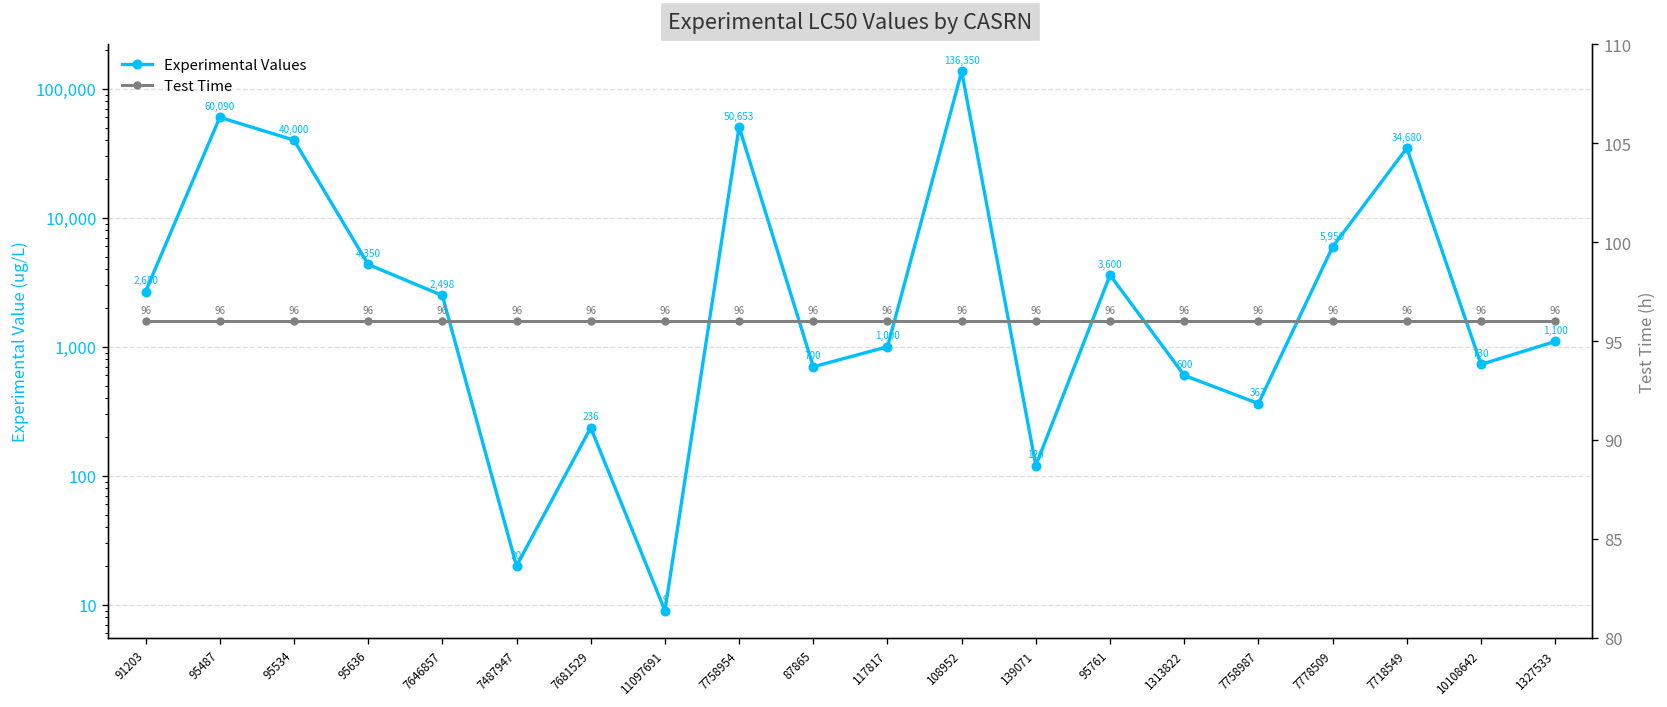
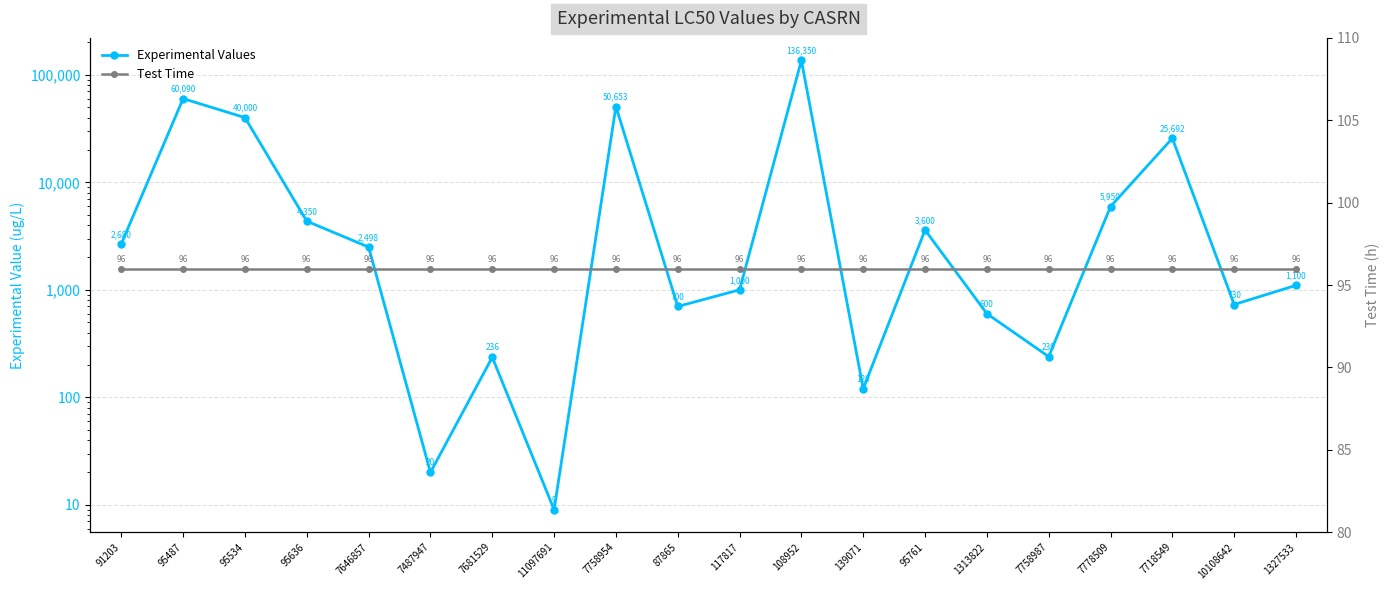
Experimental Values, 7758987: 363 -> 239
Experimental Values, 7718549: 34,680 -> 25,692
